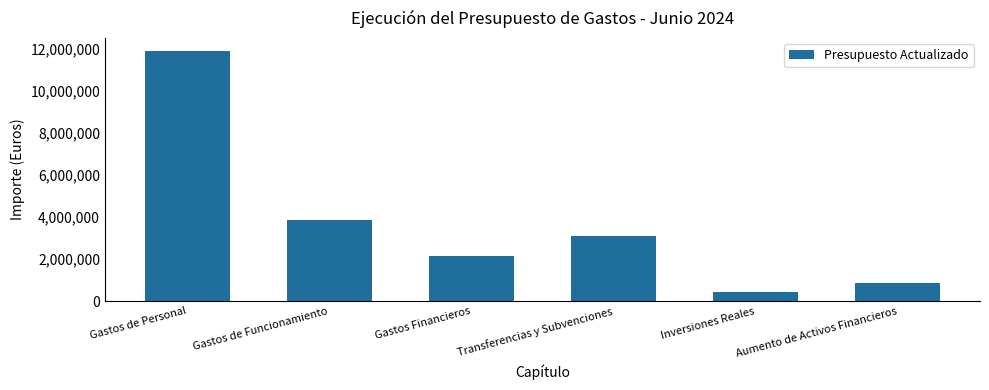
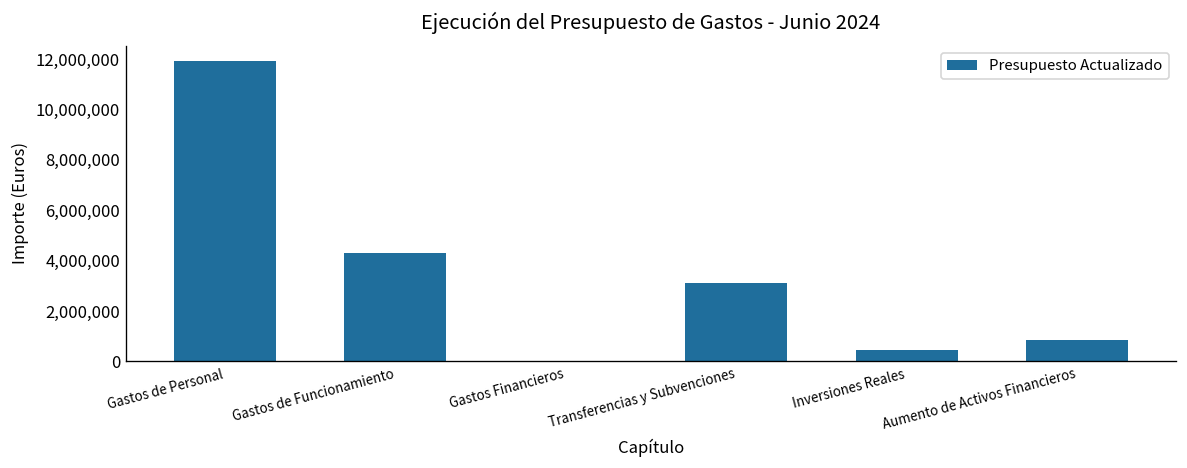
Gastos de Funcionamiento: 3,900,000 -> 4,300,000
Gastos Financieros: 2,100,000 -> 0
